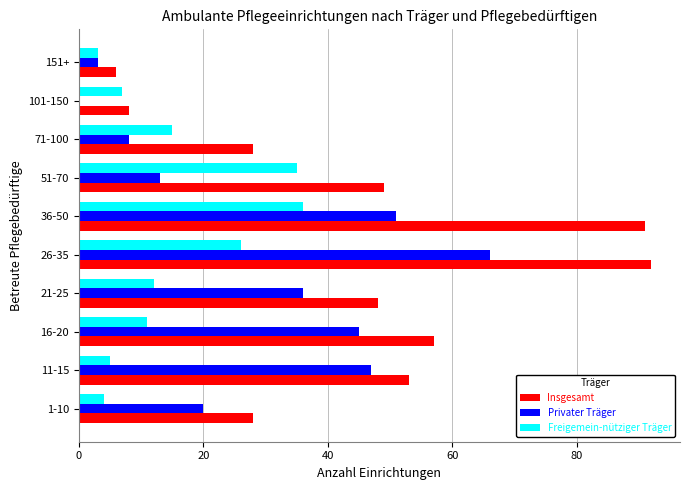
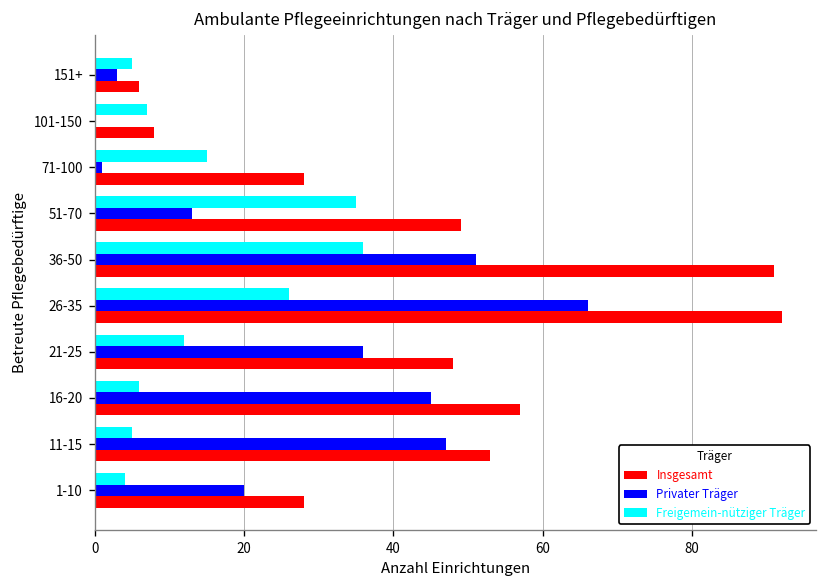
Freigemein-nütziger Träger, 151+: 3 -> 5
Privater Träger, 71-100: 8 -> 1
Freigemein-nütziger Träger, 16-20: 11 -> 6
